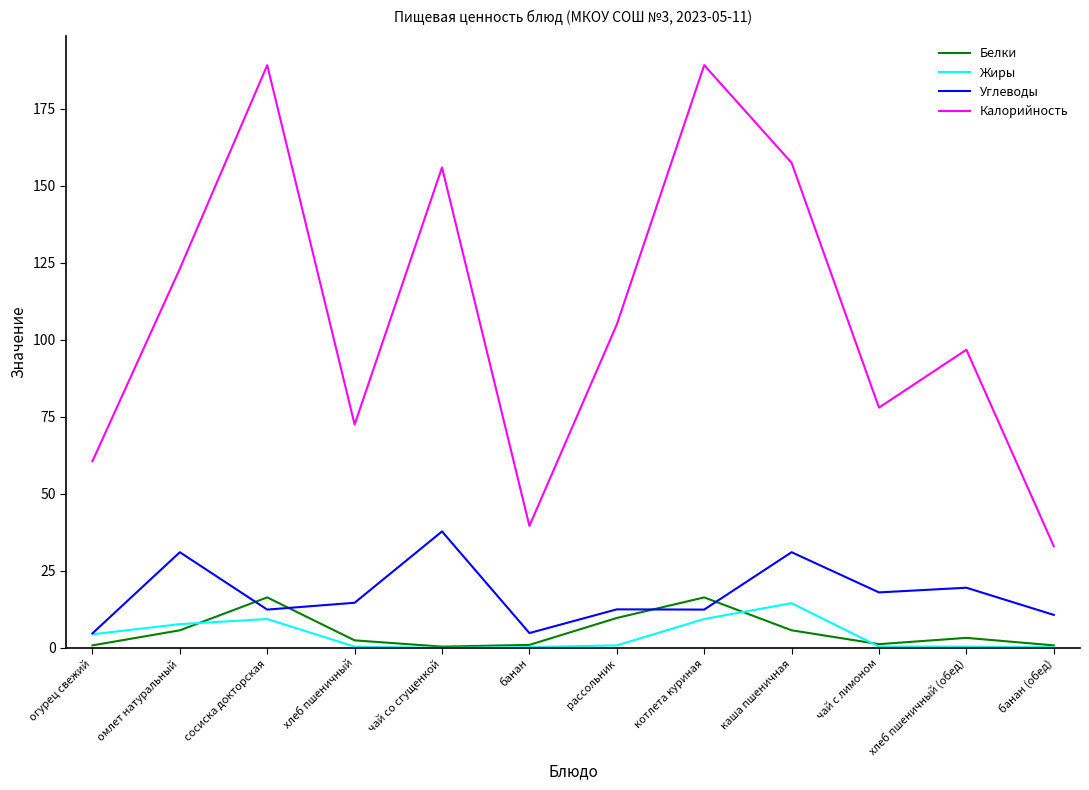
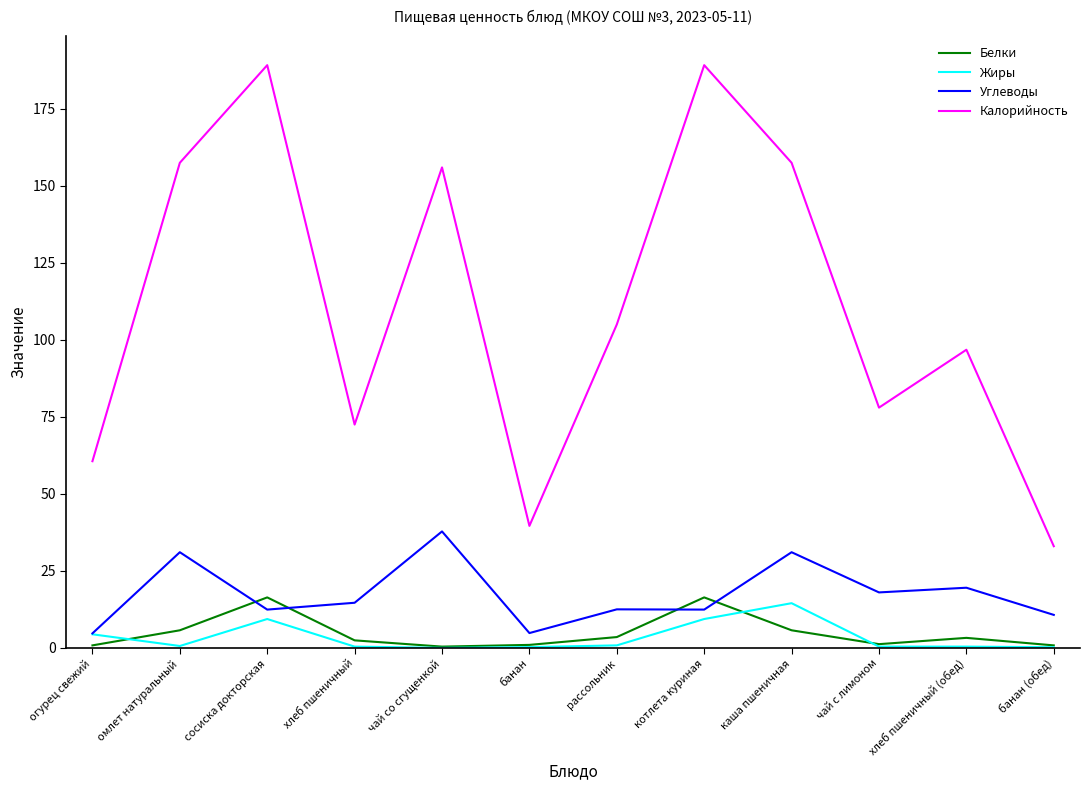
Жиры, омлет натуральный: 8 -> 1
Калорийность, омлет натуральный: 123 -> 158
Белки, рассольник: 10 -> 4
